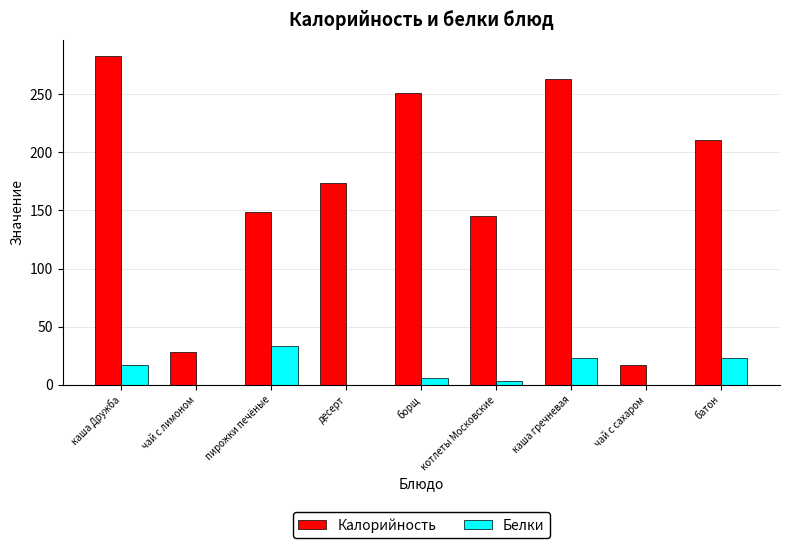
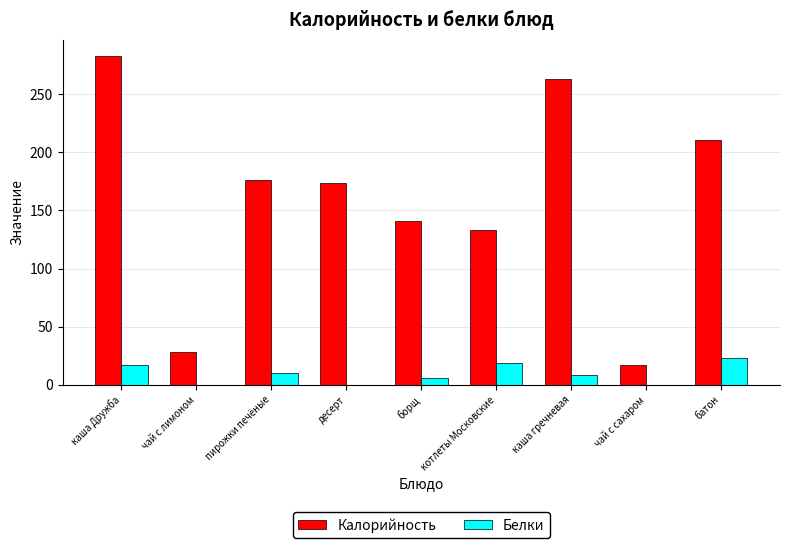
Калорийность, пирожки печёные: 149 -> 176
Белки, пирожки печёные: 33 -> 10
Калорийность, борщ: 251 -> 141
Калорийность, котлеты Московские: 145 -> 133
Белки, котлеты Московские: 3 -> 19
Белки, каша гречневая: 23 -> 8
